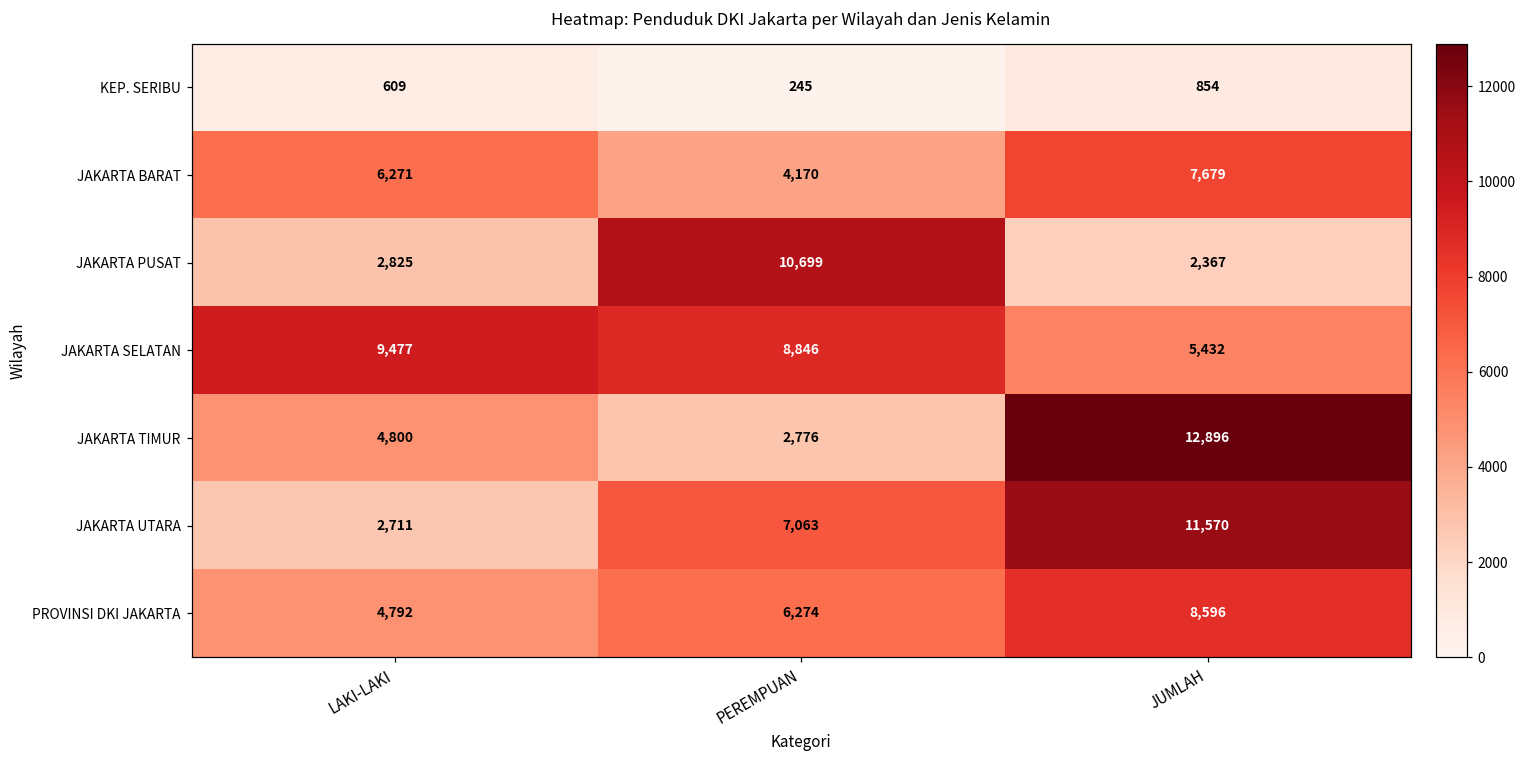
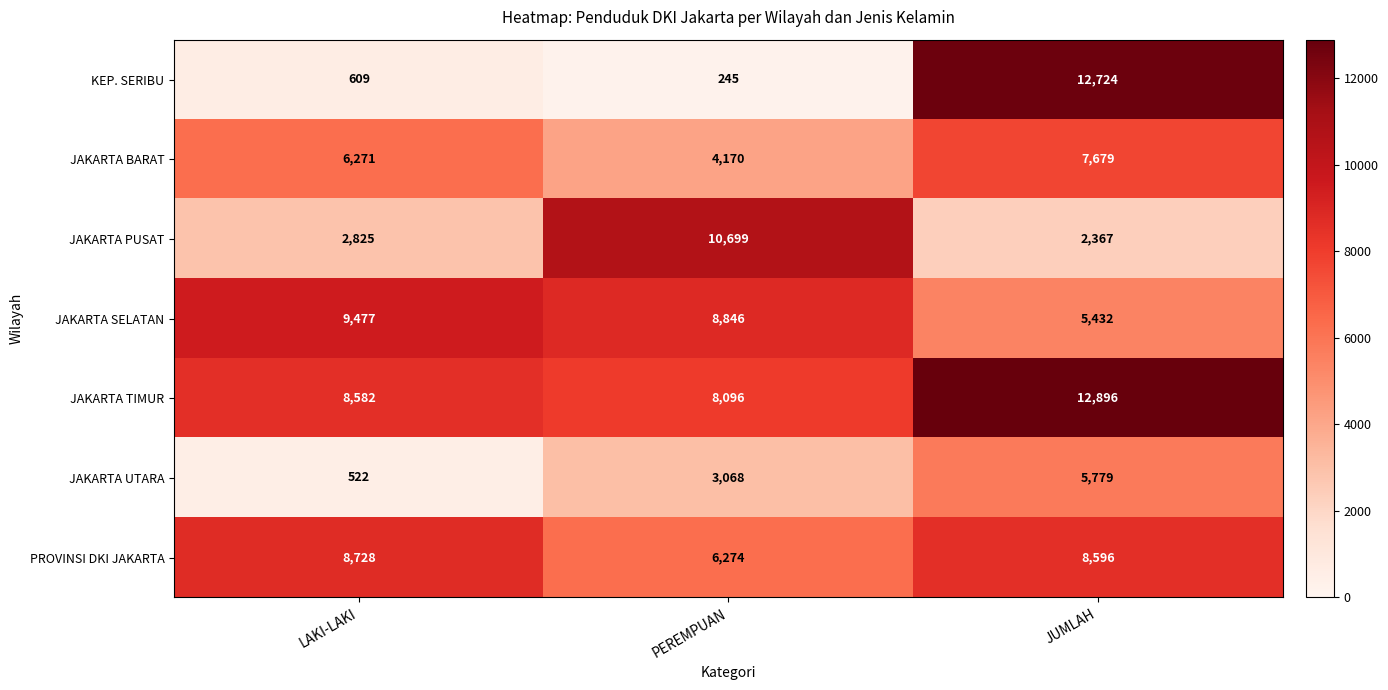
KEP. SERIBU, JUMLAH: 854 -> 12,724
JAKARTA TIMUR, LAKI-LAKI: 4,800 -> 8,582
JAKARTA TIMUR, PEREMPUAN: 2,776 -> 8,096
JAKARTA UTARA, LAKI-LAKI: 2,711 -> 522
JAKARTA UTARA, PEREMPUAN: 7,063 -> 3,068
JAKARTA UTARA, JUMLAH: 11,570 -> 5,779
PROVINSI DKI JAKARTA, LAKI-LAKI: 4,792 -> 8,728
